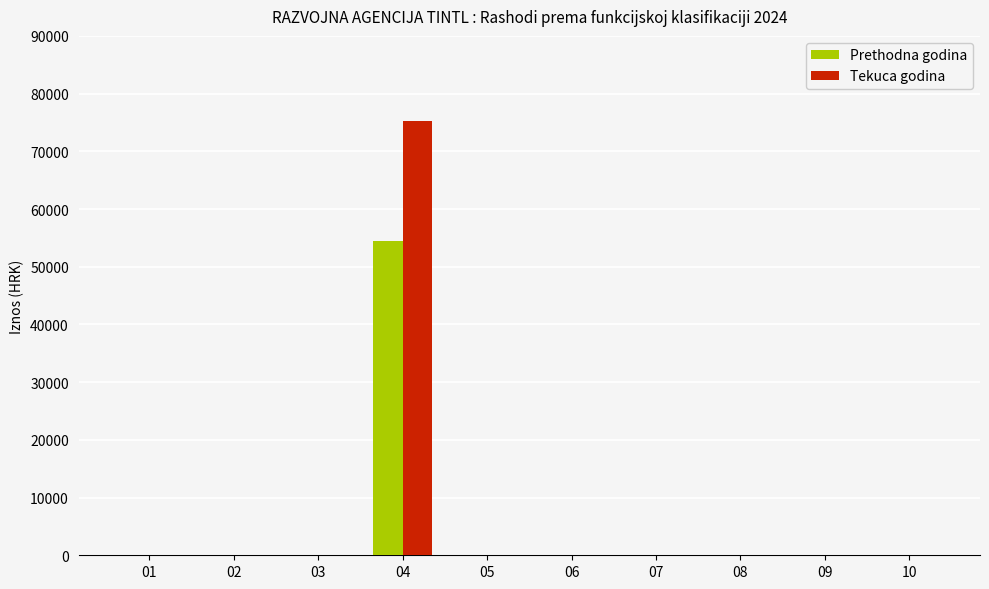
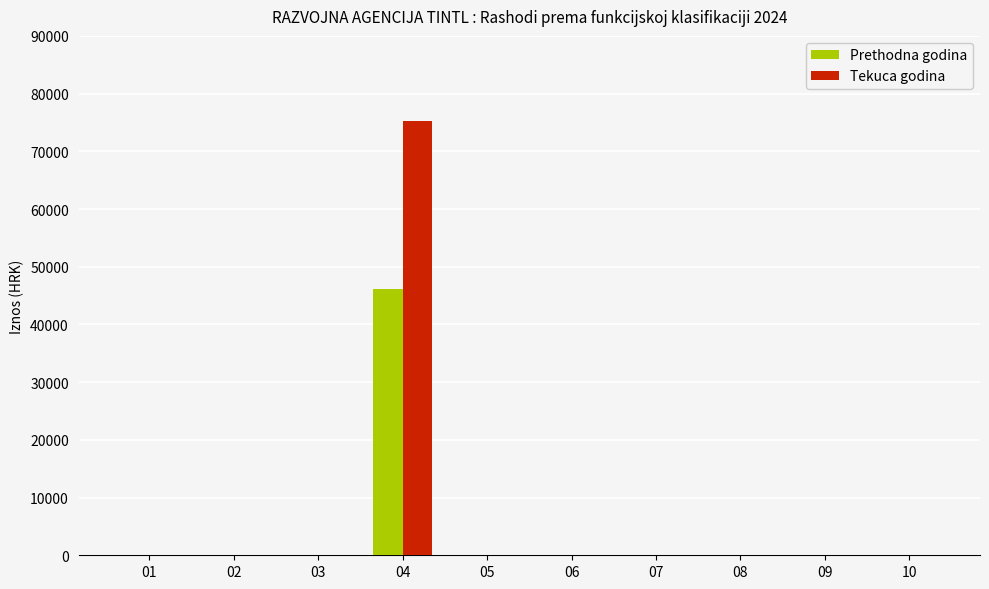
Prethodna godina, 04: 54000 -> 46000
